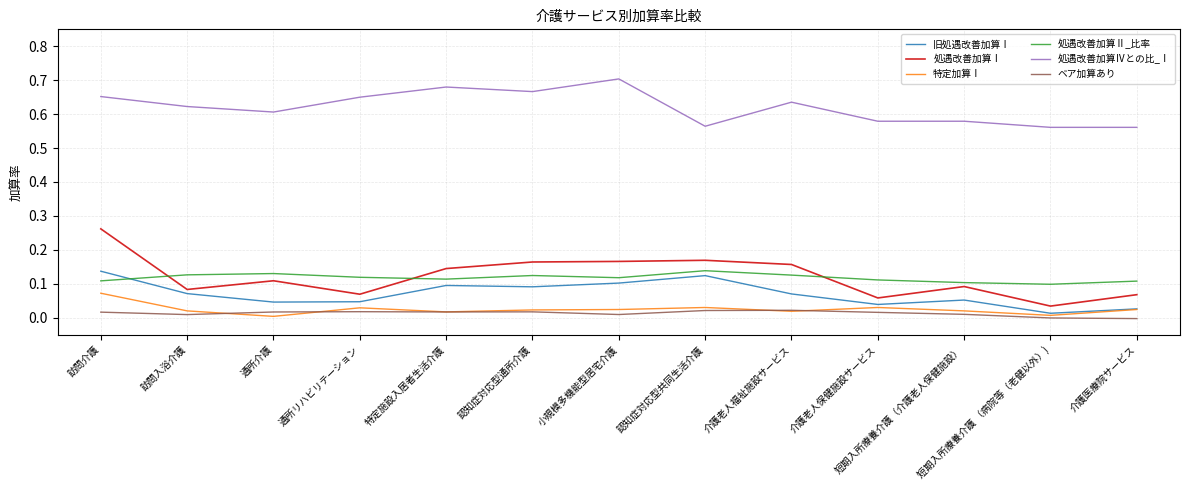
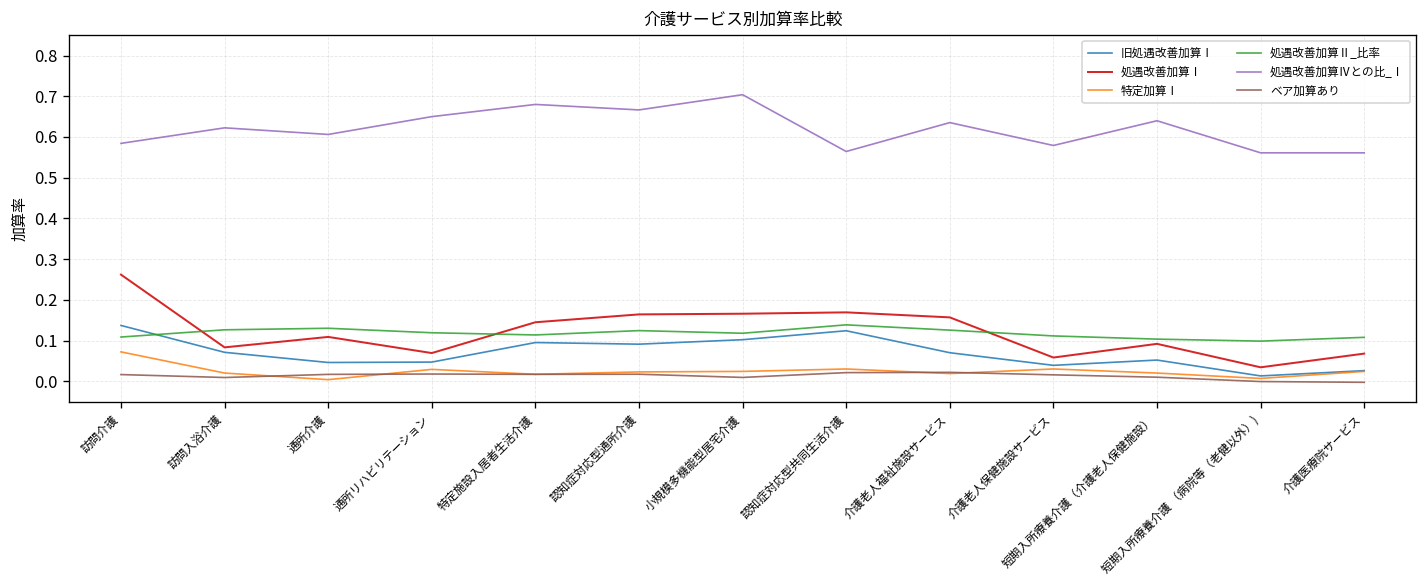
処遇改善加算Ⅳとの比_Ⅰ, 訪問介護: 0.65 -> 0.58
処遇改善加算Ⅳとの比_Ⅰ, 短期入所療養介護（介護老人保健施設）: 0.58 -> 0.64
